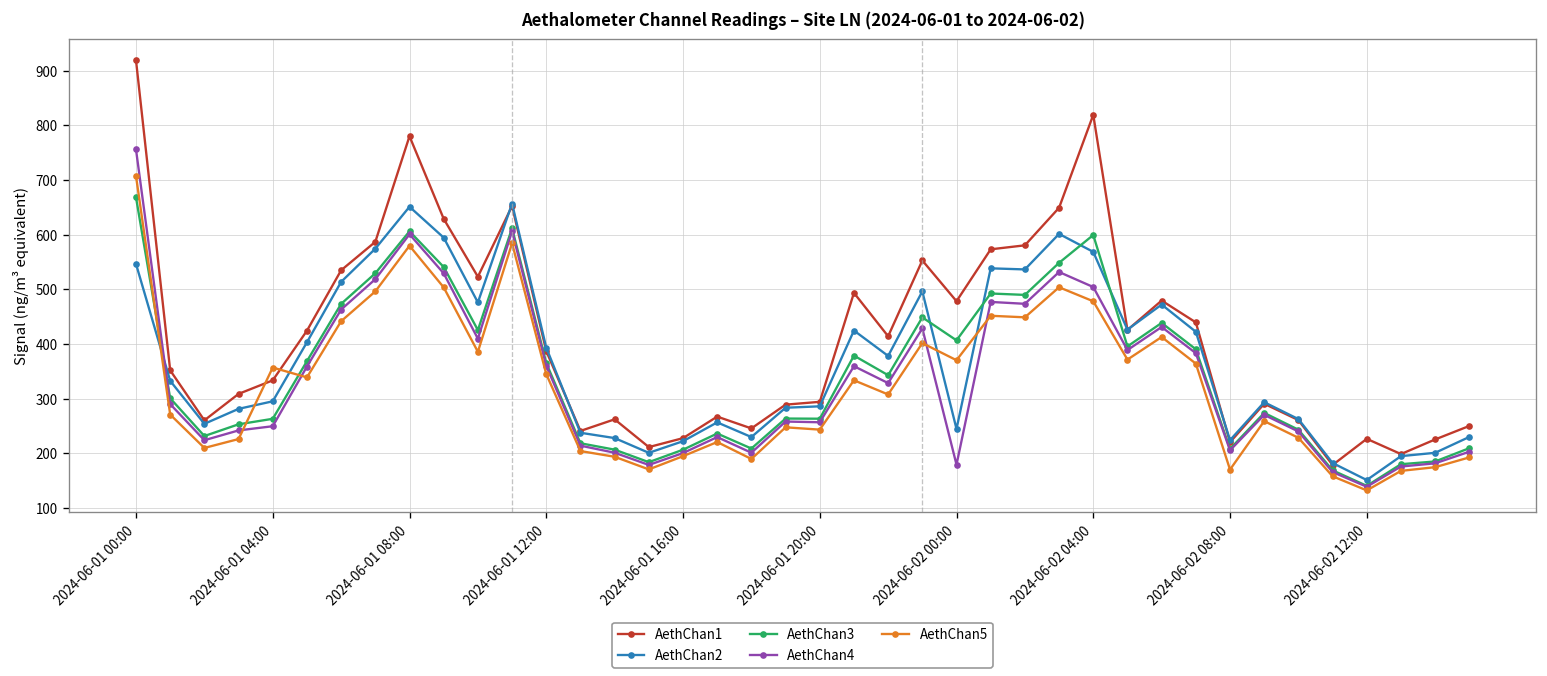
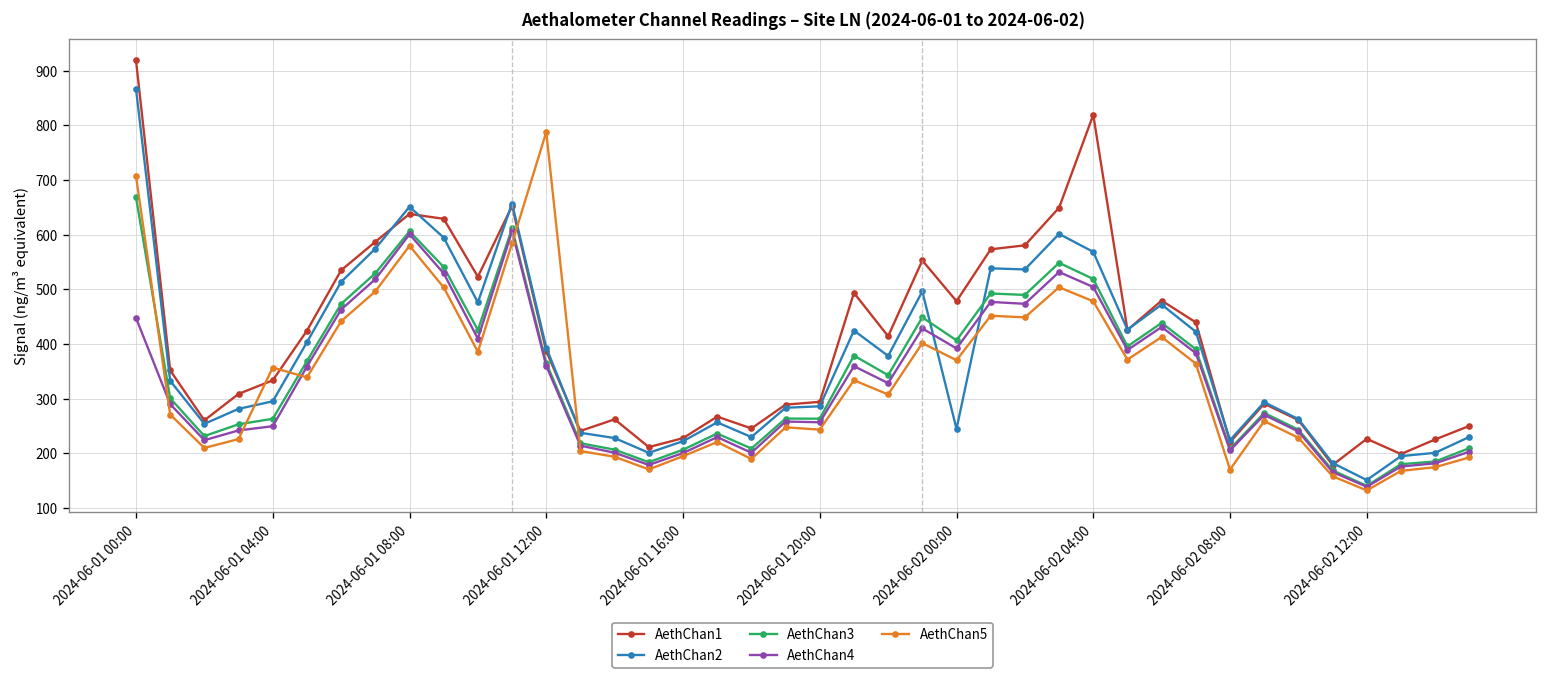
AethChan2, 2024-06-01 00:00: 550 -> 870
AethChan4, 2024-06-01 00:00: 760 -> 450
AethChan1, 2024-06-01 08:00: 780 -> 640
AethChan5, 2024-06-01 12:00: 340 -> 790
AethChan4, 2024-06-02 00:00: 180 -> 390
AethChan3, 2024-06-02 04:00: 600 -> 520
